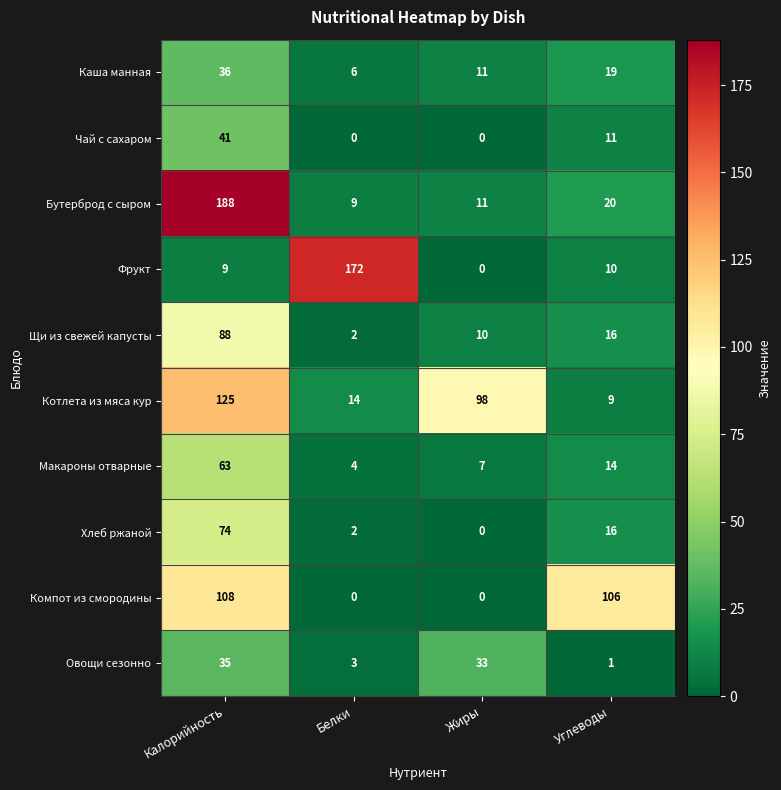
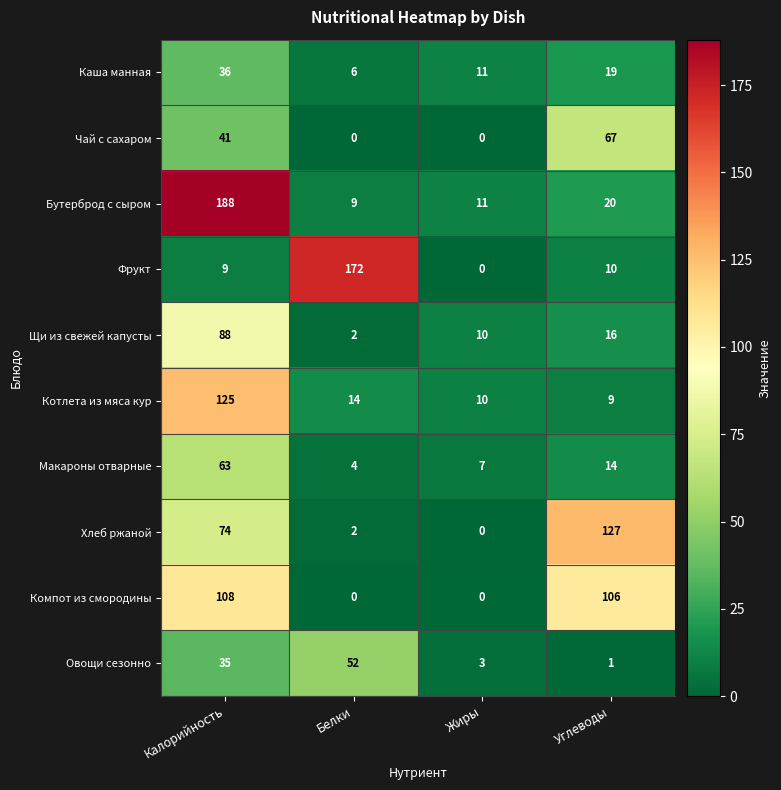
Чай с сахаром, Углеводы: 11 -> 67
Котлета из мяса кур, Жиры: 98 -> 10
Хлеб ржаной, Углеводы: 16 -> 127
Овощи сезонно, Белки: 3 -> 52
Овощи сезонно, Жиры: 33 -> 3
